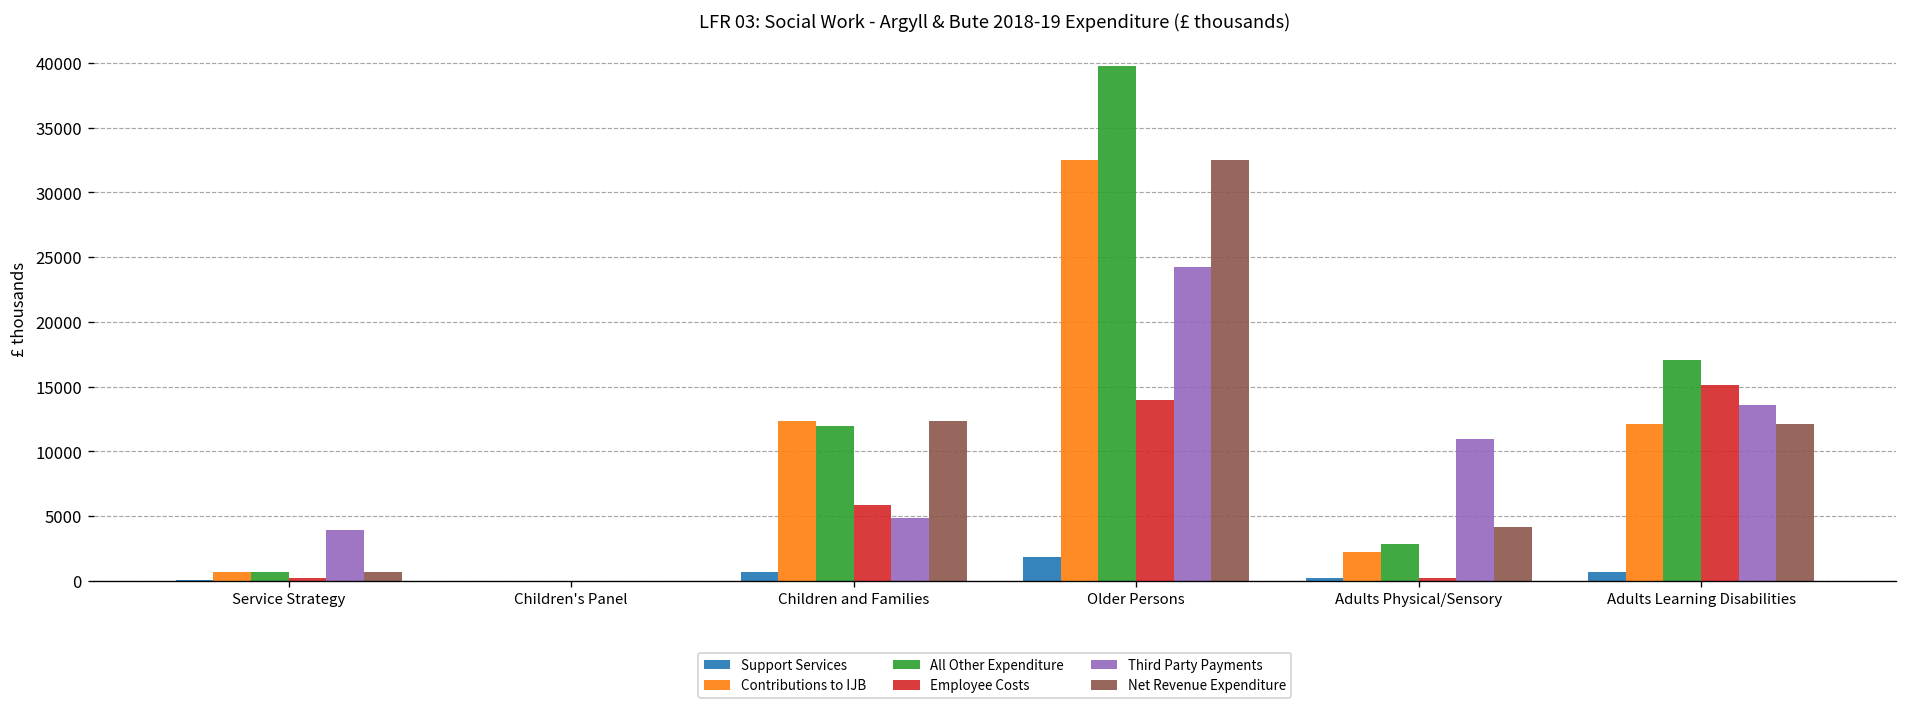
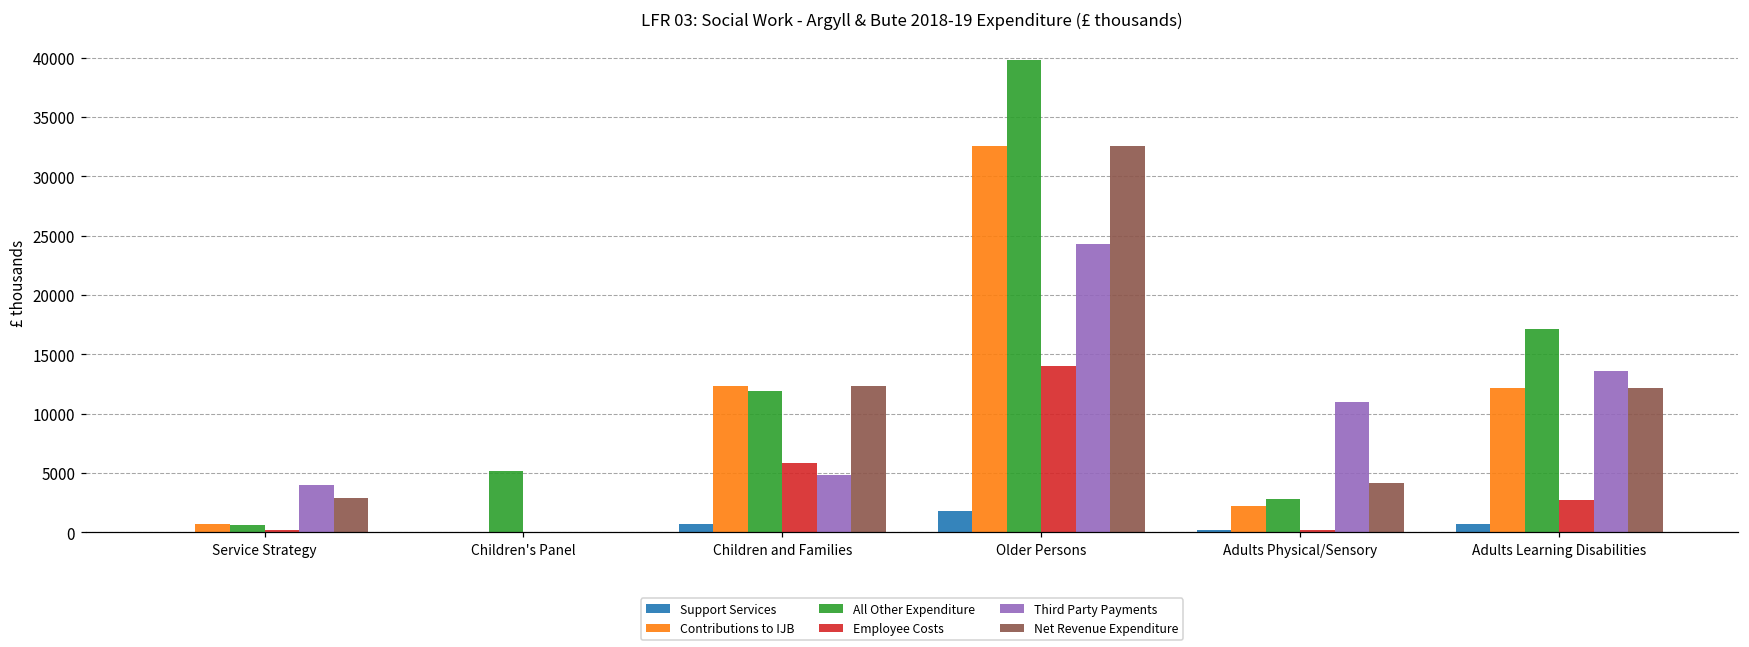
Net Revenue Expenditure, Service Strategy: 700 -> 2900
All Other Expenditure, Children's Panel: 0 -> 5200
Employee Costs, Adults Learning Disabilities: 15100 -> 2700
